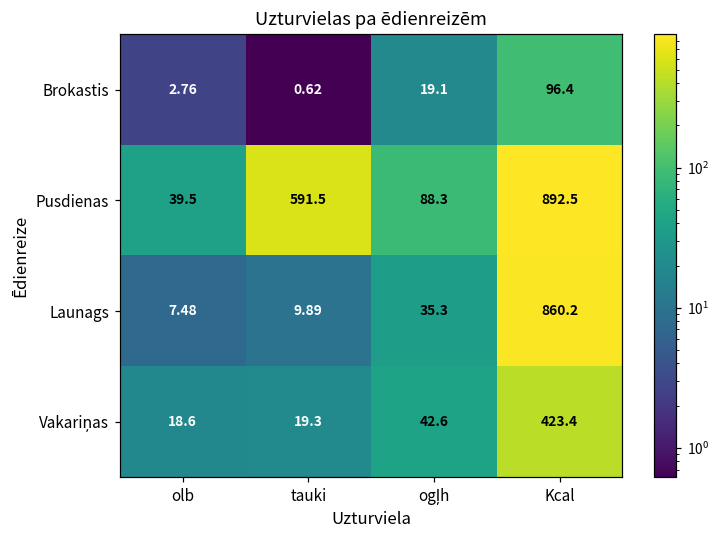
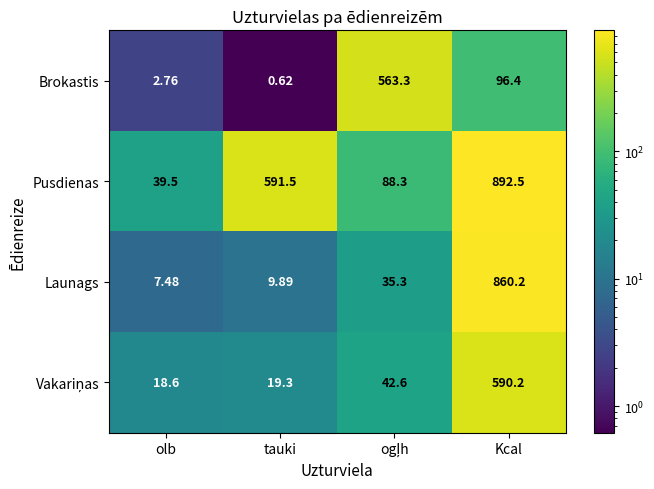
Brokastis, ogļh: 19.1 -> 563.3
Vakariņas, Kcal: 423.4 -> 590.2
